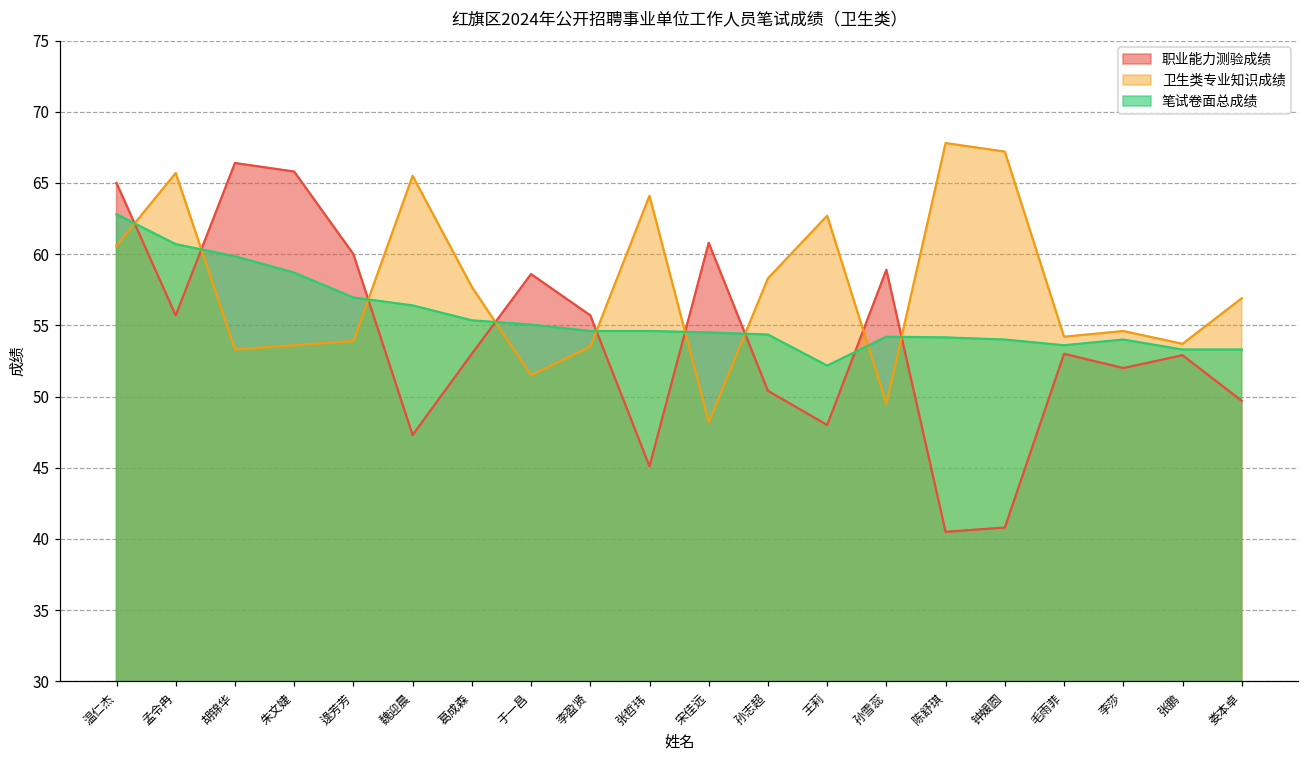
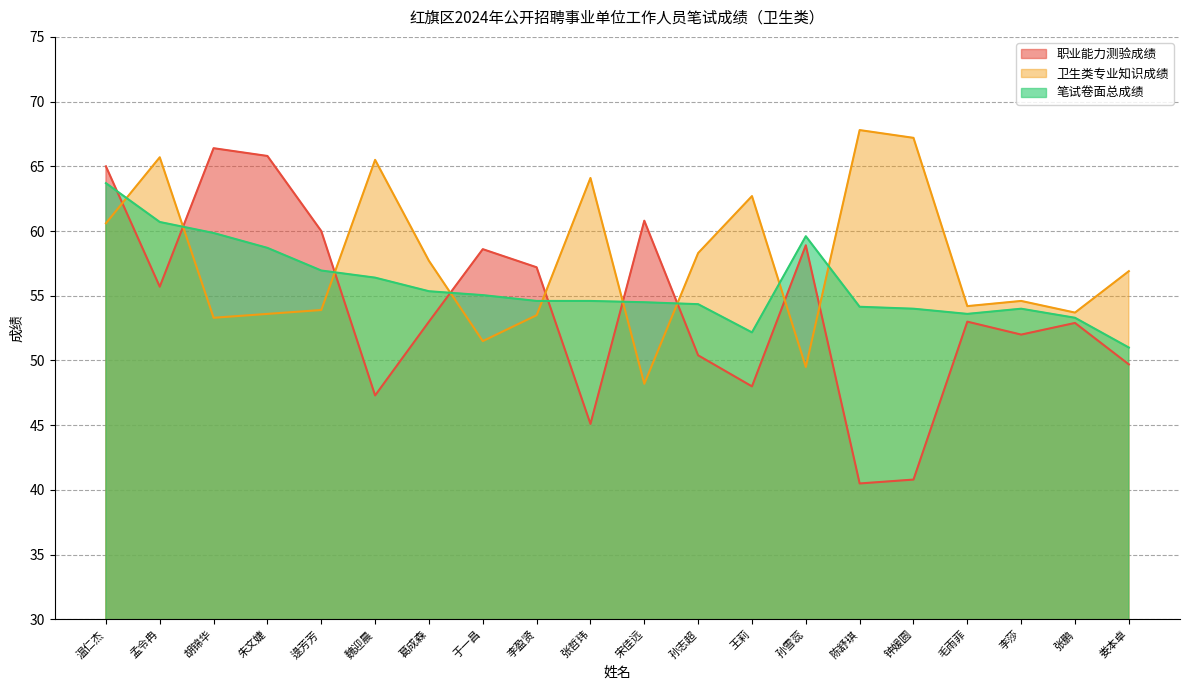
笔试卷面总成绩, 温仁杰: 62.8 -> 63.7
职业能力测验成绩, 李盈贤: 55.7 -> 57.2
笔试卷面总成绩, 孙雪蕊: 54.2 -> 59.6
笔试卷面总成绩, 娄本卓: 53.3 -> 51.0
